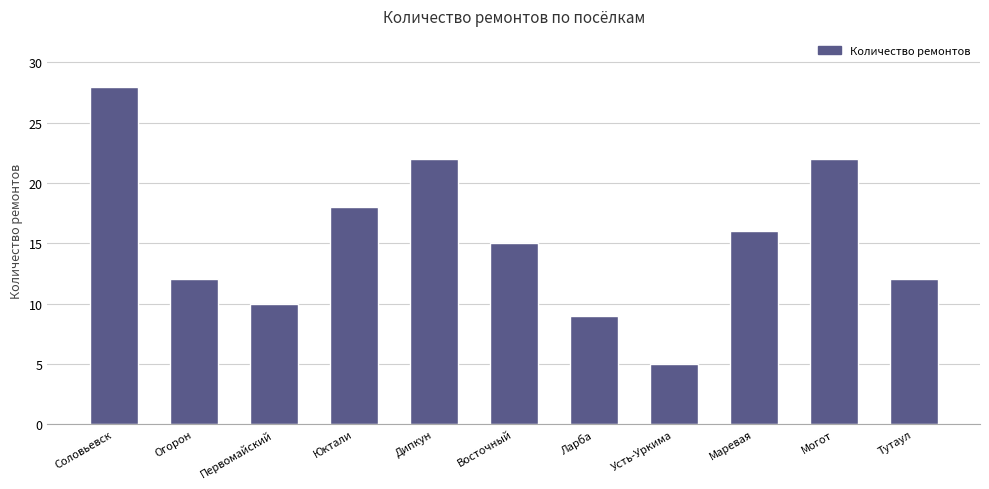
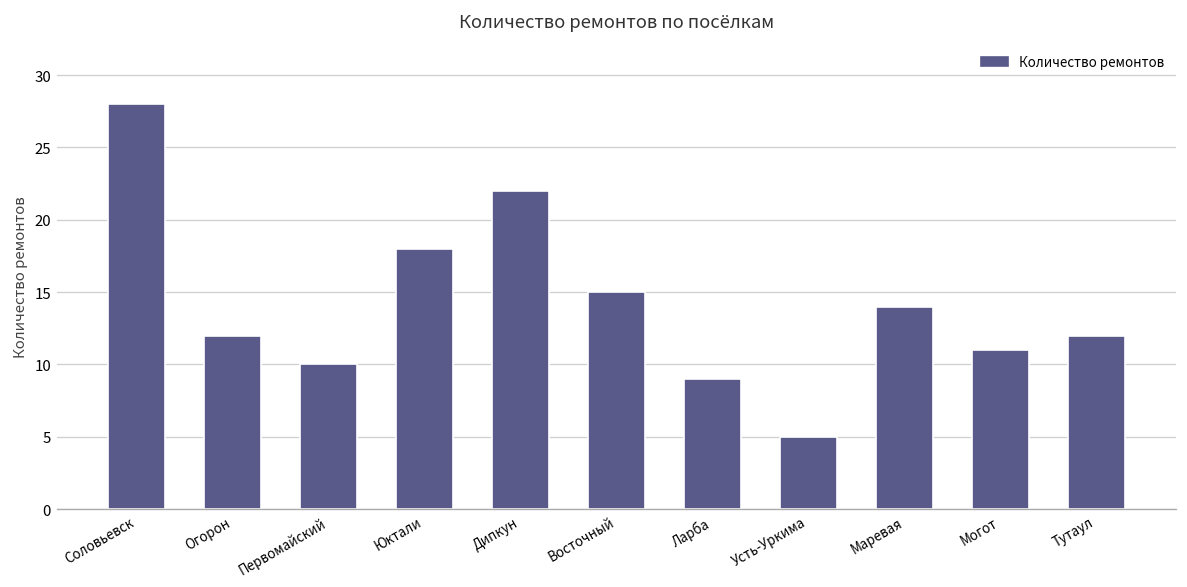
Маревая: 16 -> 14
Могот: 22 -> 11
